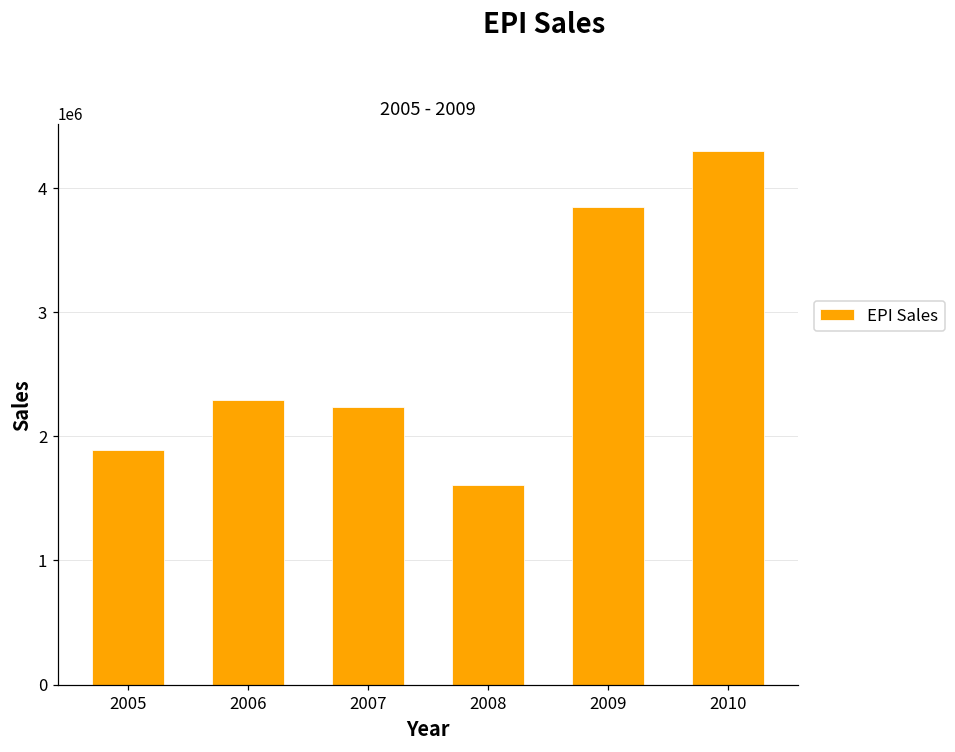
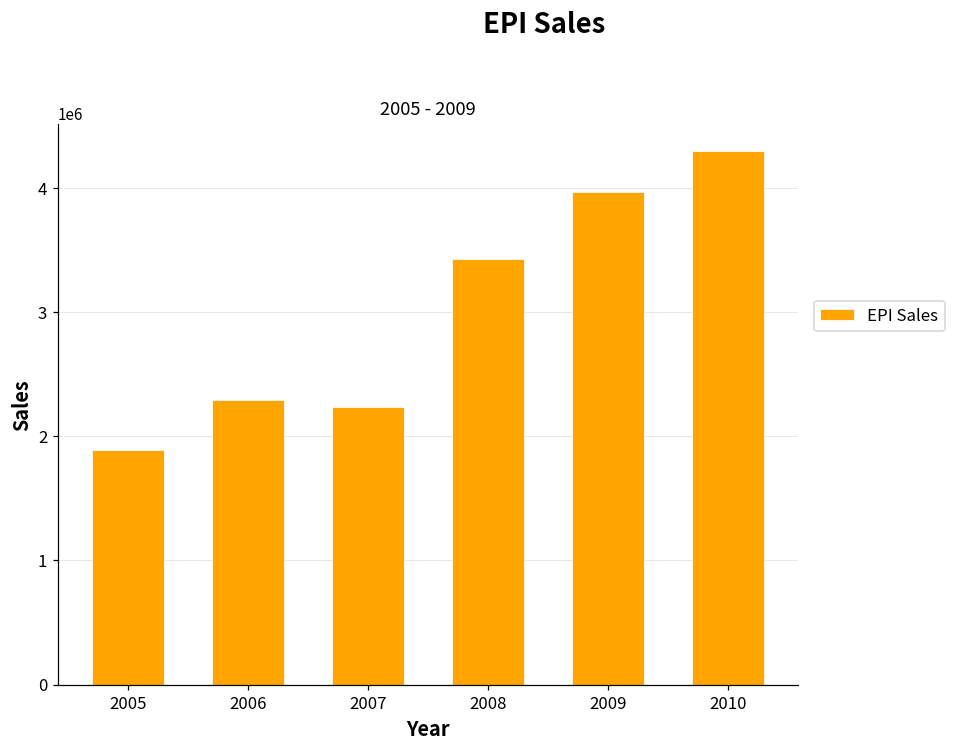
2008: 1610000 -> 3430000
2009: 3850000 -> 3970000
